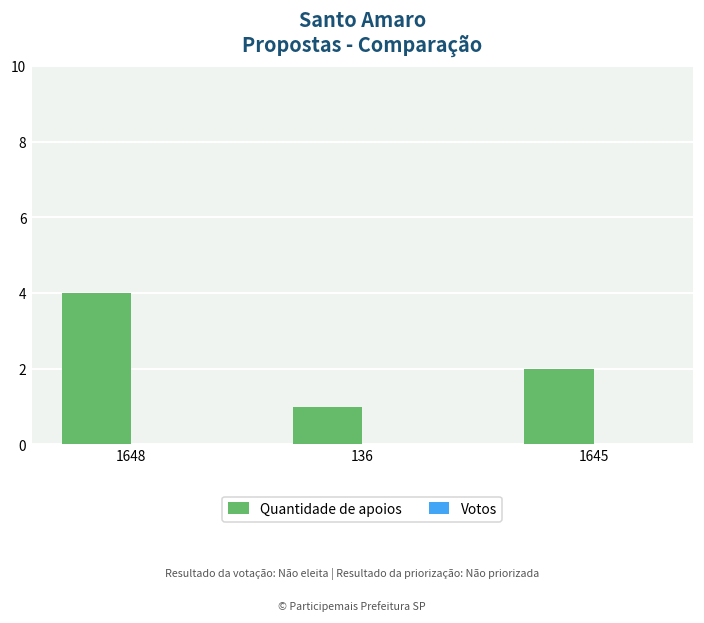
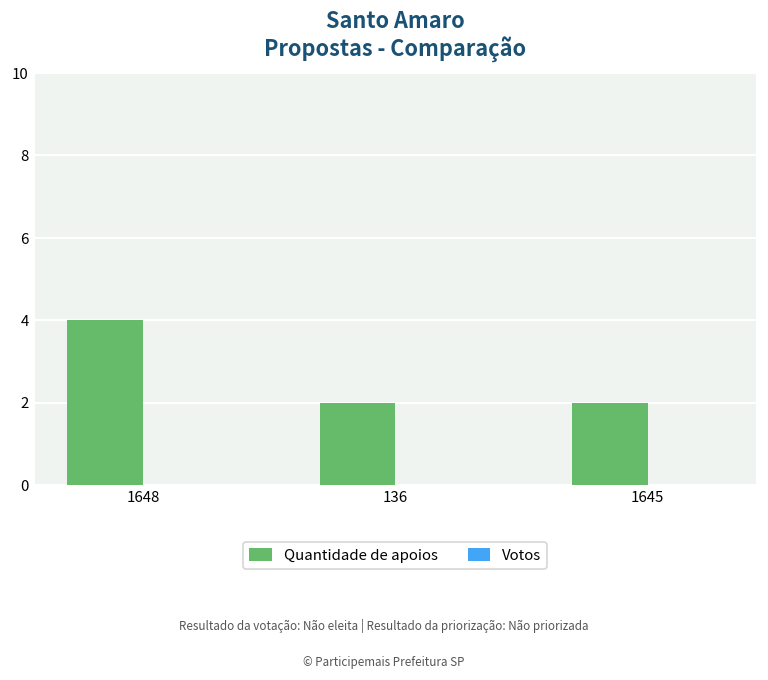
Quantidade de apoios, 136: 1 -> 2
